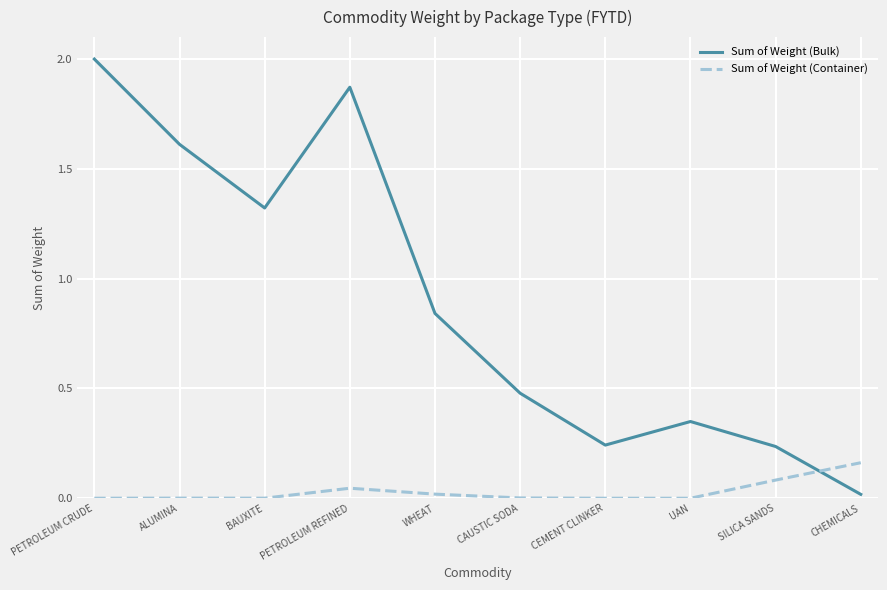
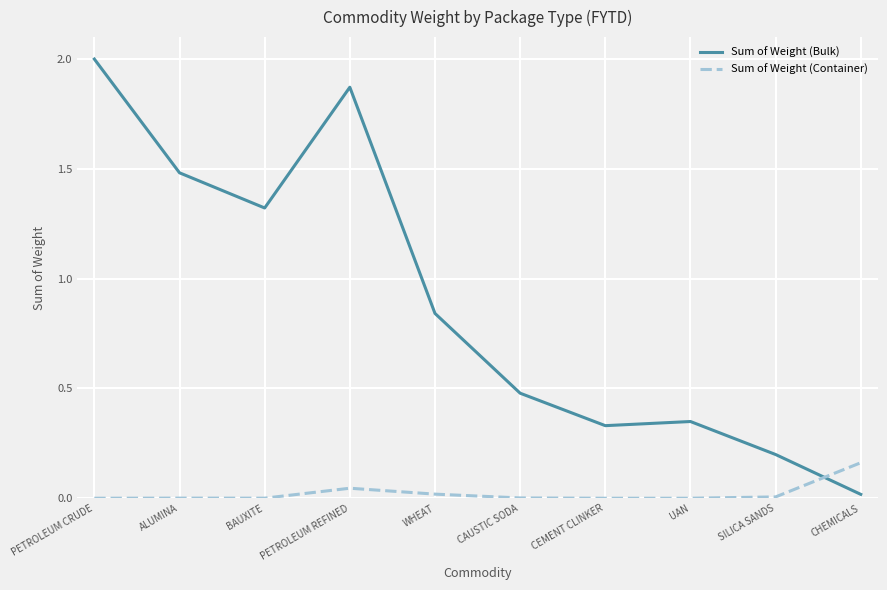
Sum of Weight (Bulk), ALUMINA: 1.61 -> 1.48
Sum of Weight (Bulk), CEMENT CLINKER: 0.24 -> 0.33
Sum of Weight (Bulk), SILICA SANDS: 0.24 -> 0.20
Sum of Weight (Container), SILICA SANDS: 0.08 -> 0.01
